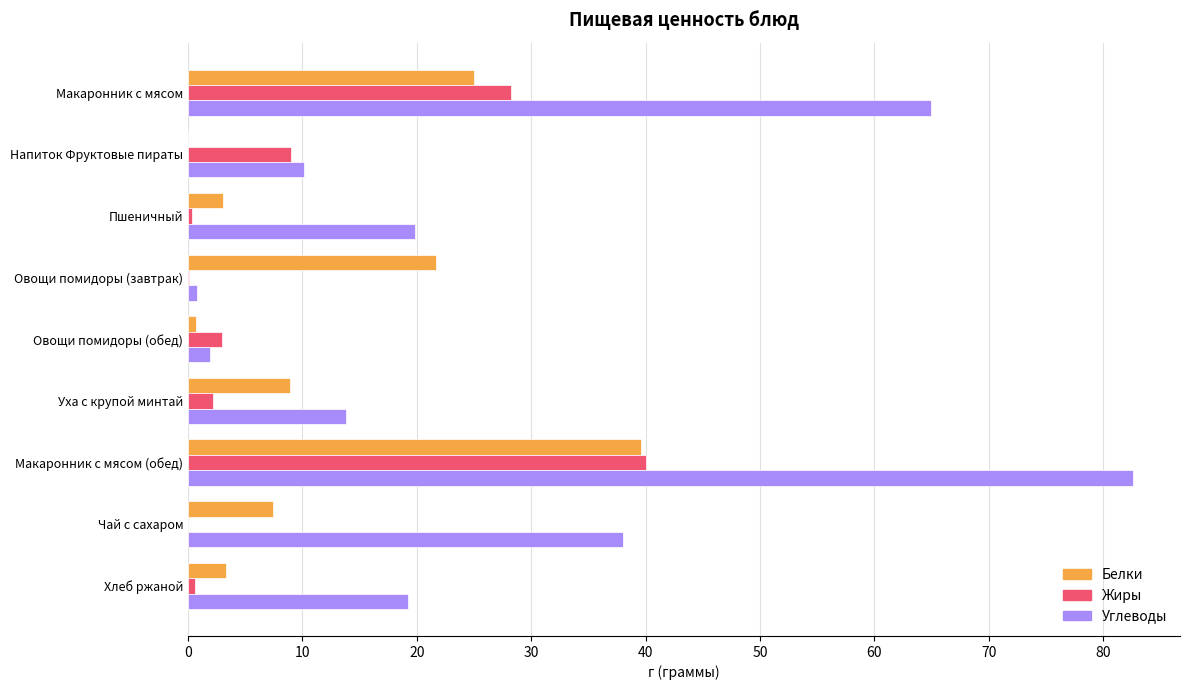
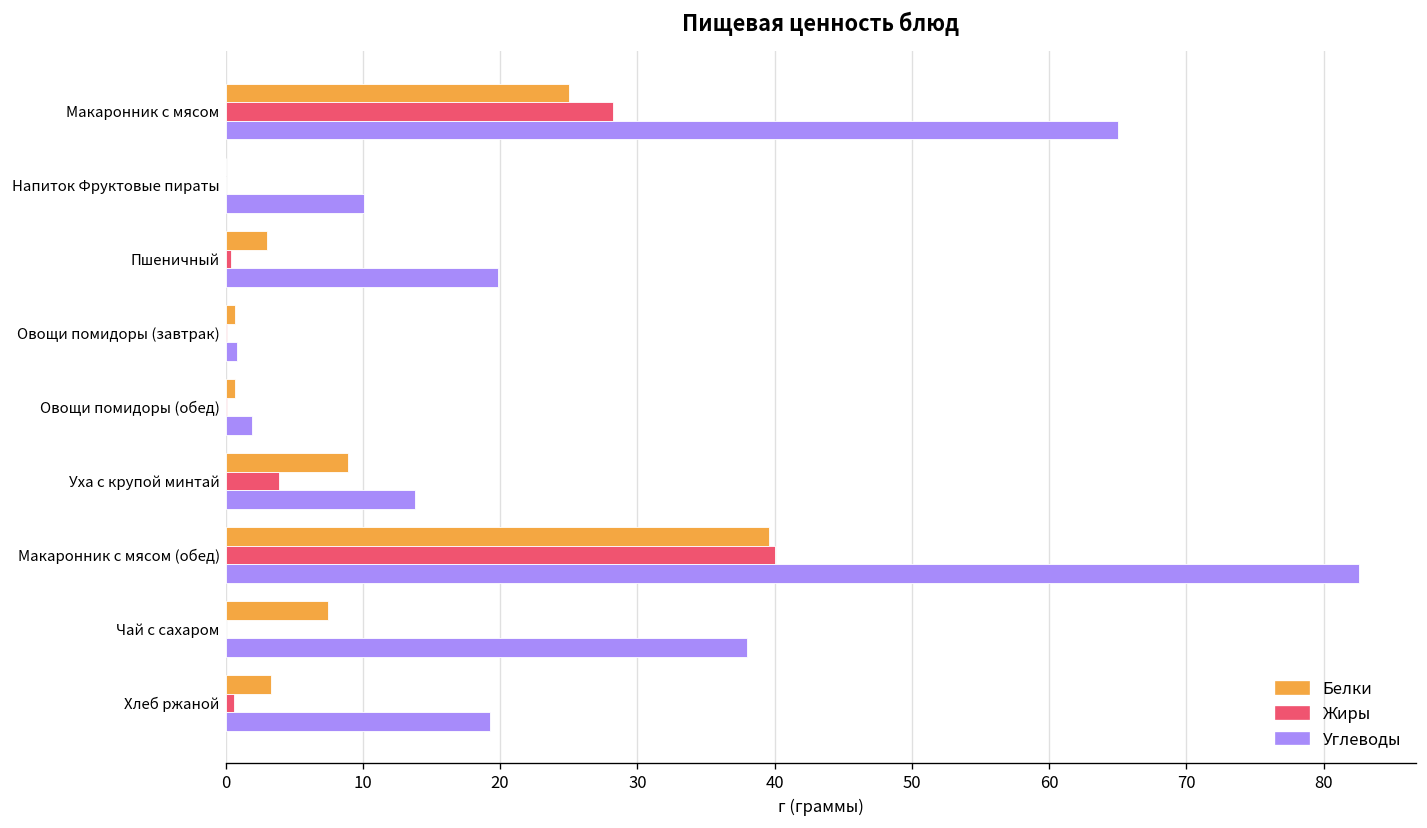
Жиры, Напиток Фруктовые пираты: 9 -> 0
Белки, Овощи помидоры (завтрак): 21.7 -> 0.7
Жиры, Овощи помидоры (обед): 3.0 -> 0.1
Жиры, Уха с крупой минтай: 2.2 -> 3.9
